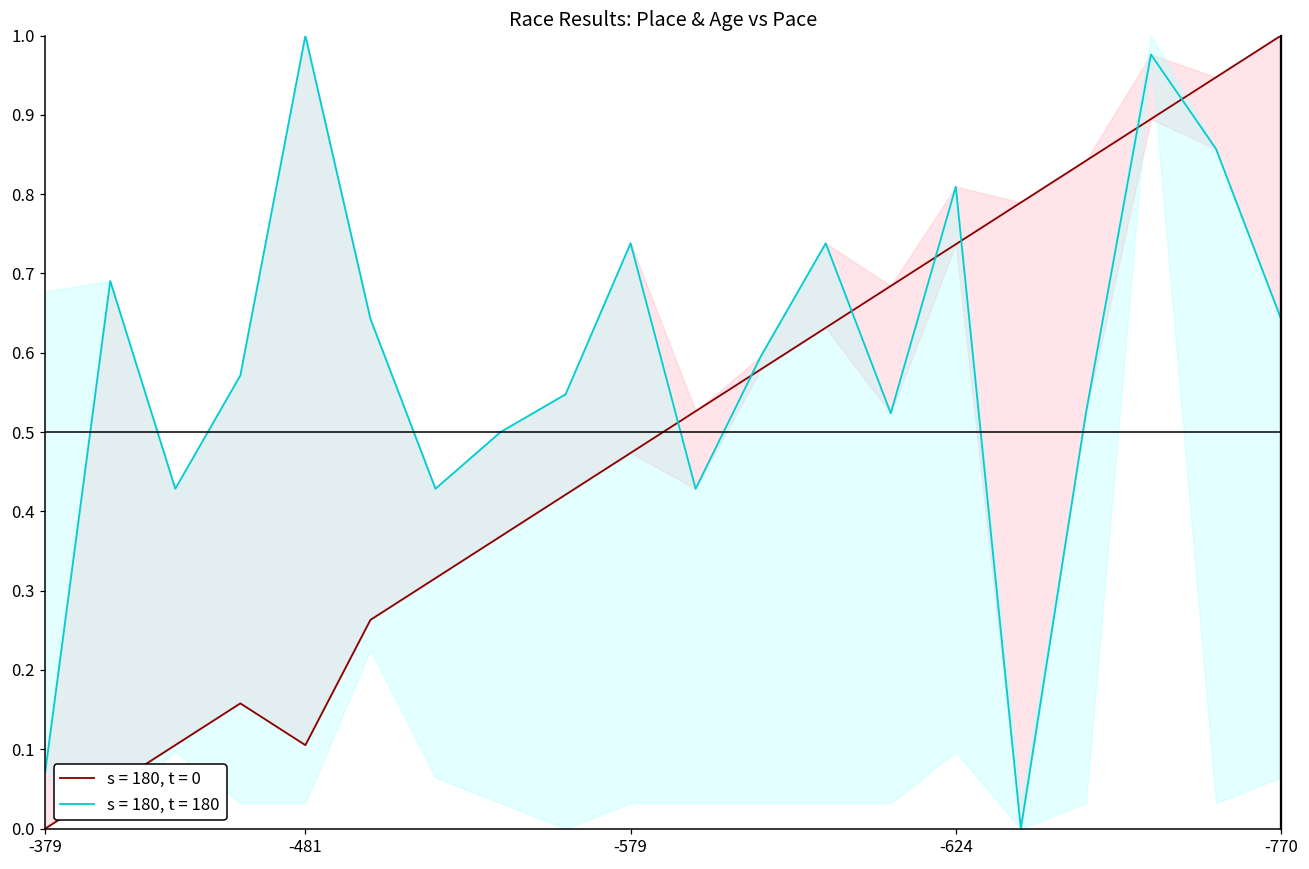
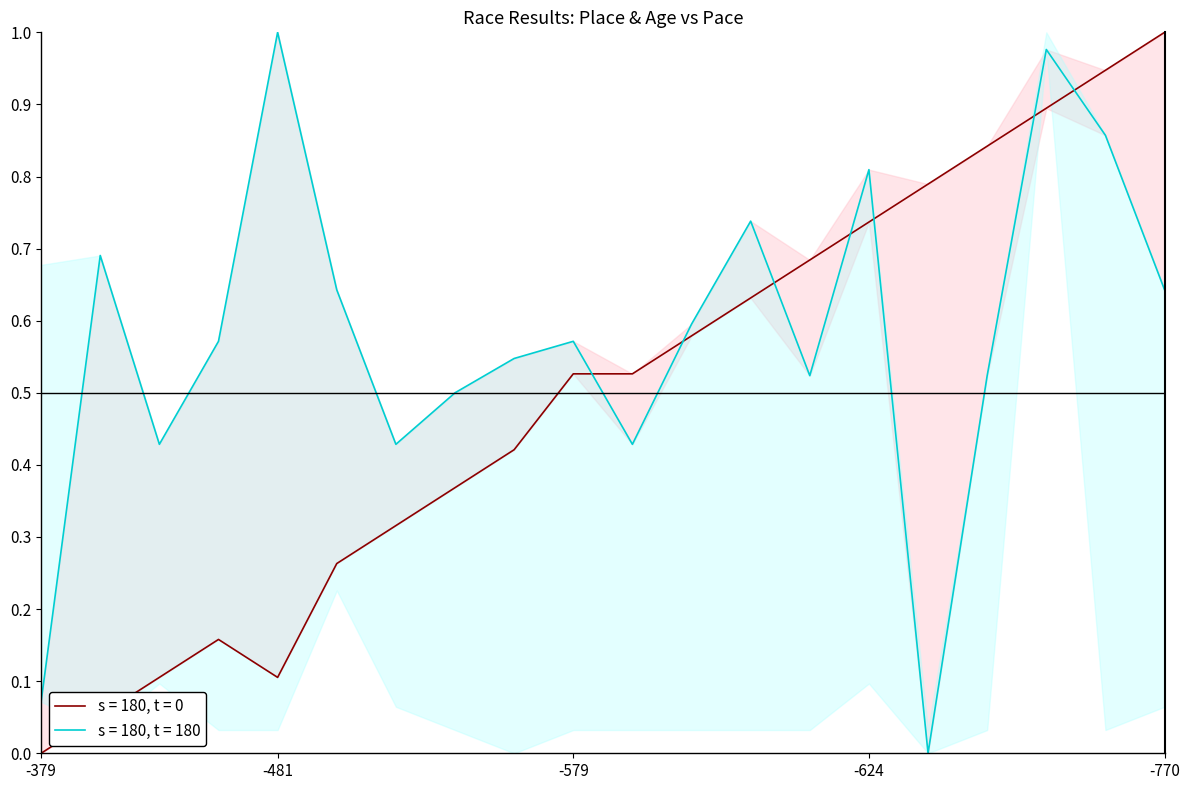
s = 180, t = 0, -579: 0.47 -> 0.53
s = 180, t = 180, -579: 0.74 -> 0.57
